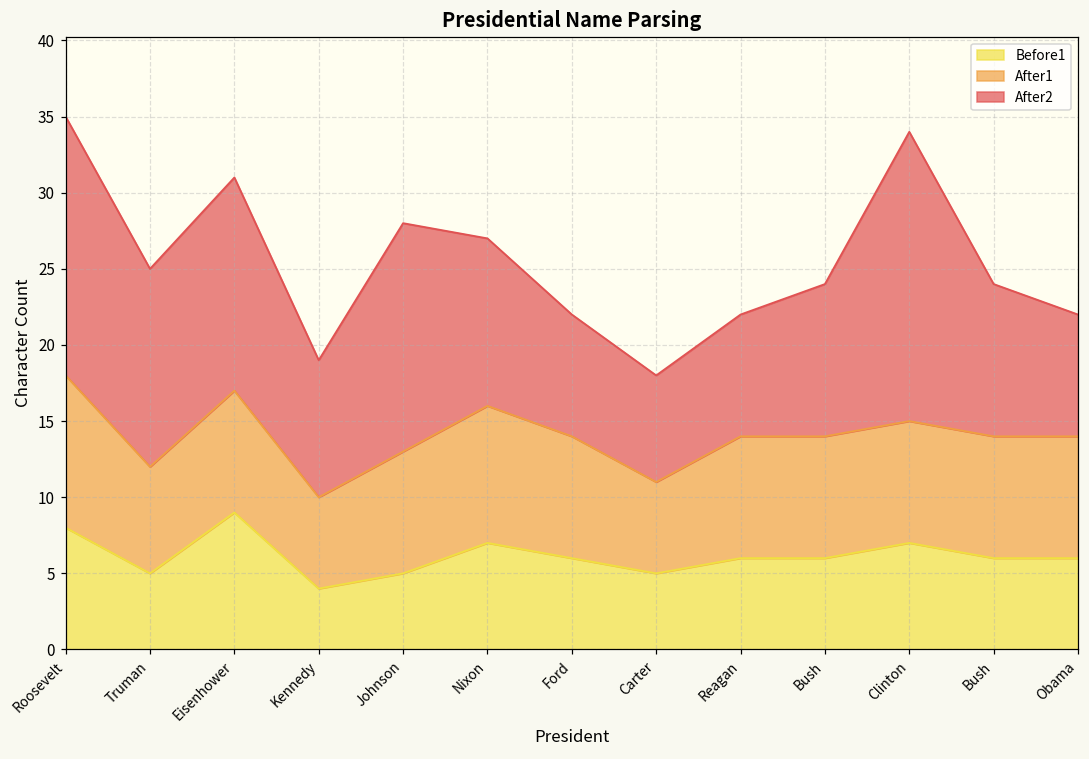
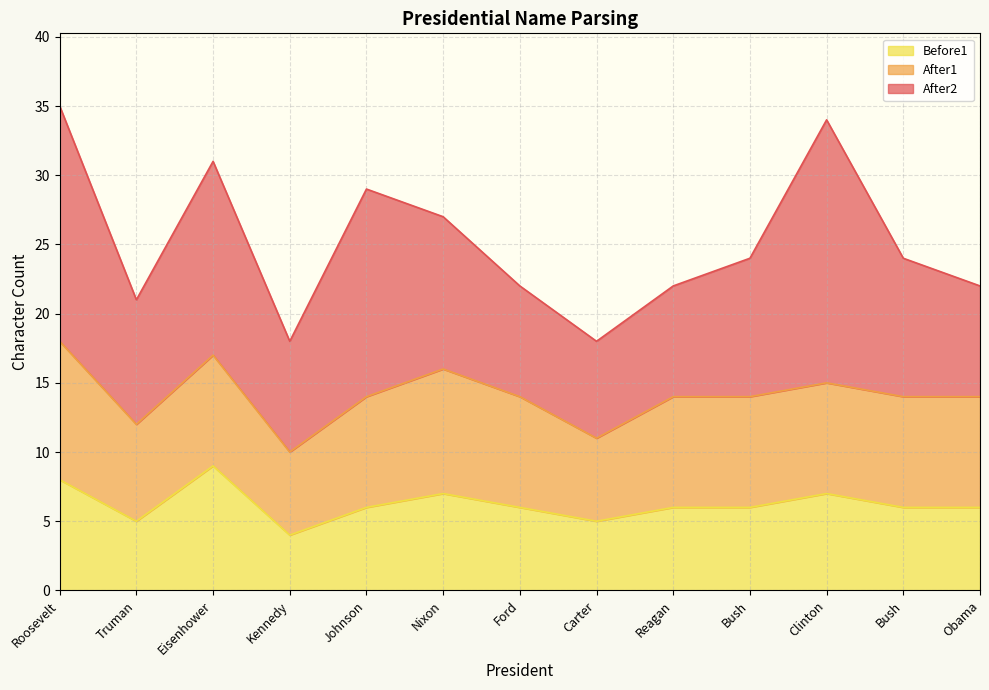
After2, Truman: 13 -> 9
After2, Kennedy: 9 -> 8
Before1, Johnson: 5 -> 6
